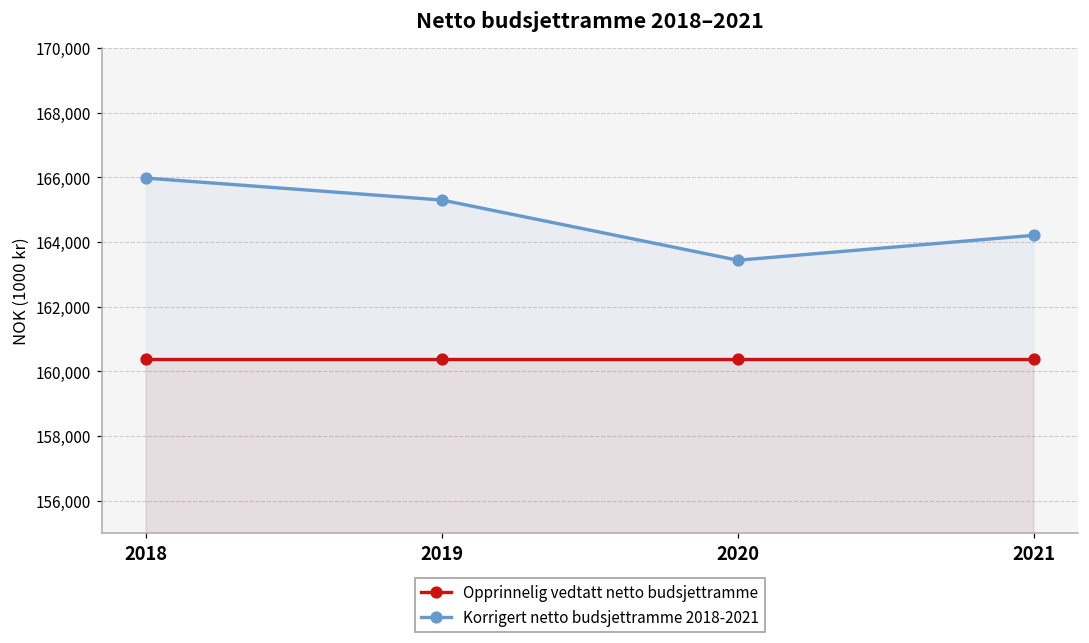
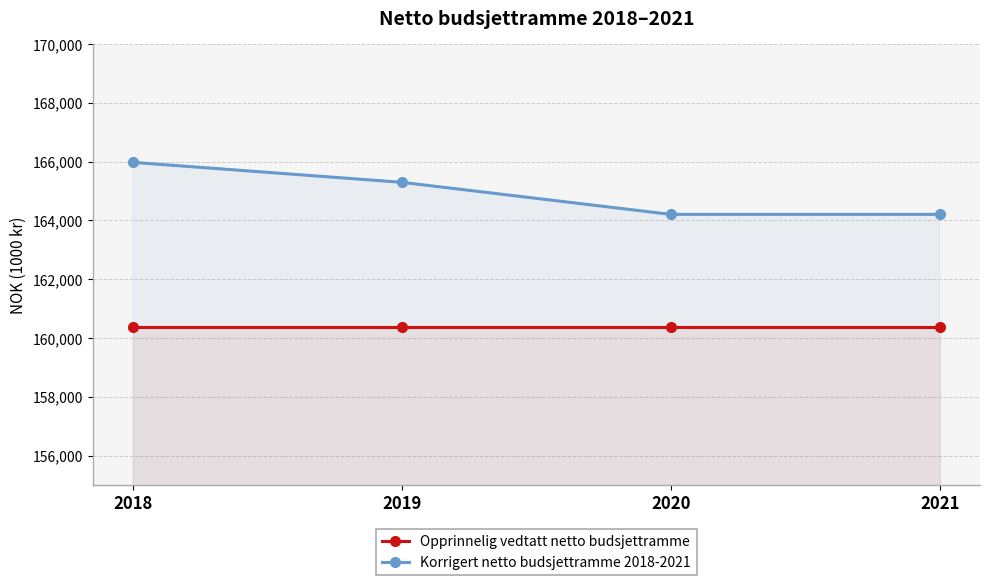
Korrigert netto budsjettramme 2018-2021, 2020: 163,400 -> 164,200
